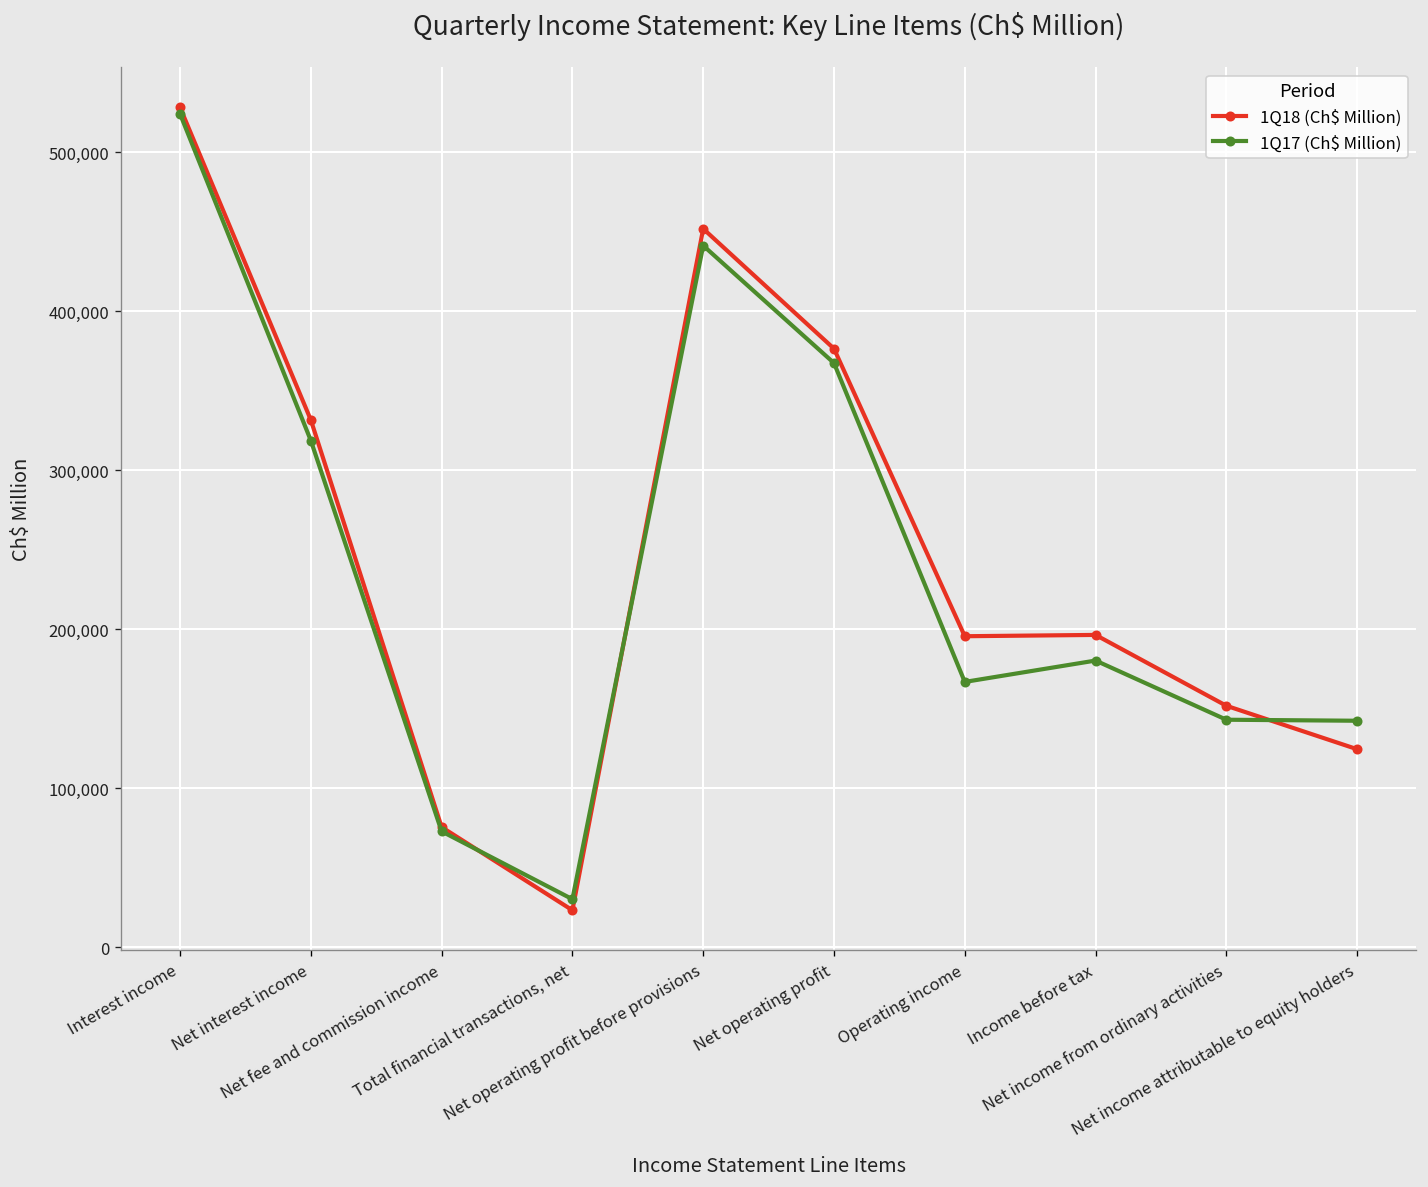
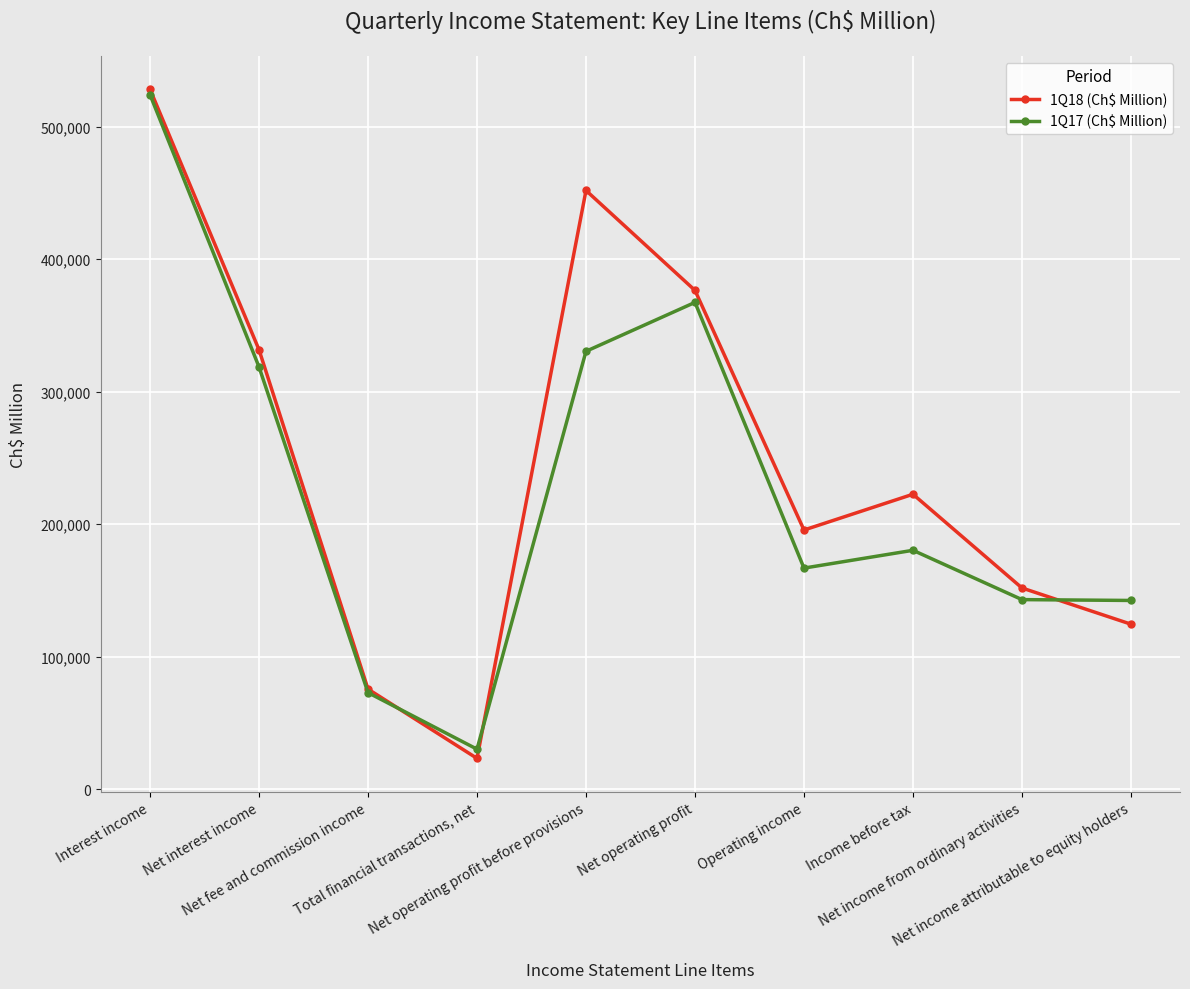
1Q17 (Ch$ Million), Net operating profit before provisions: 441,000 -> 330,000
1Q18 (Ch$ Million), Income before tax: 196,000 -> 223,000
